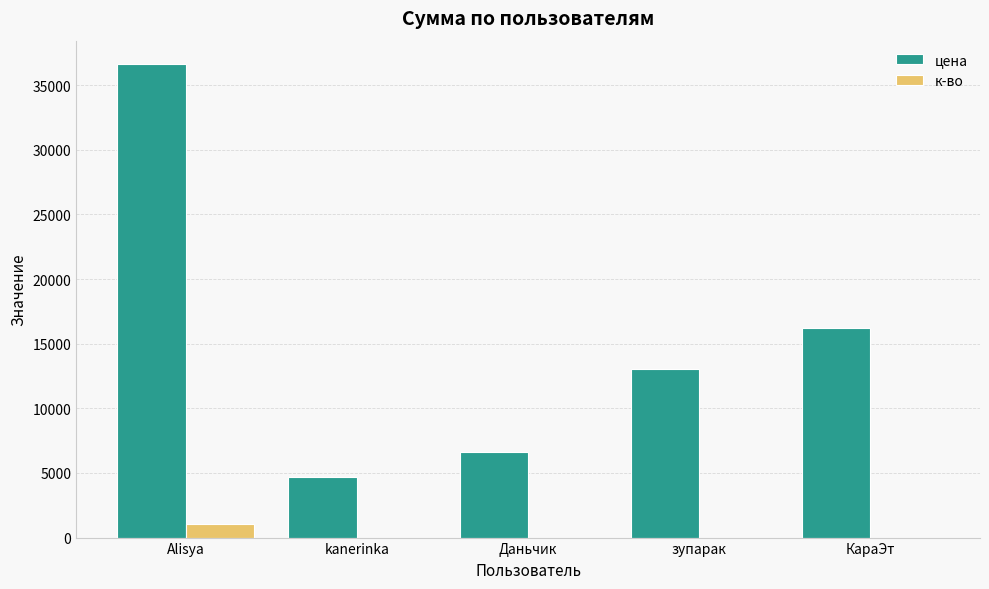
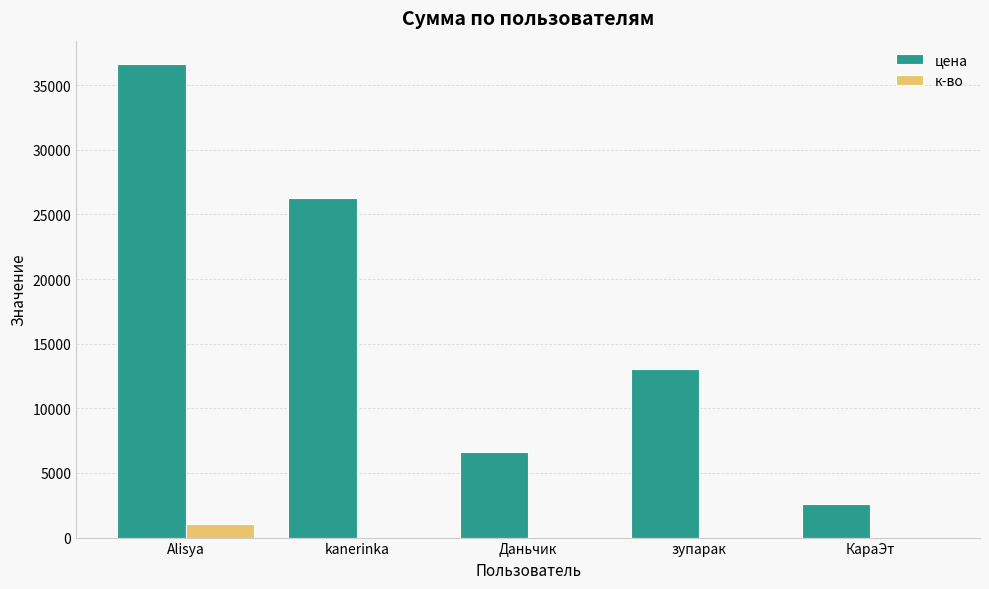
цена, kanerinka: 4700 -> 26200
цена, КараЭт: 16200 -> 2600
